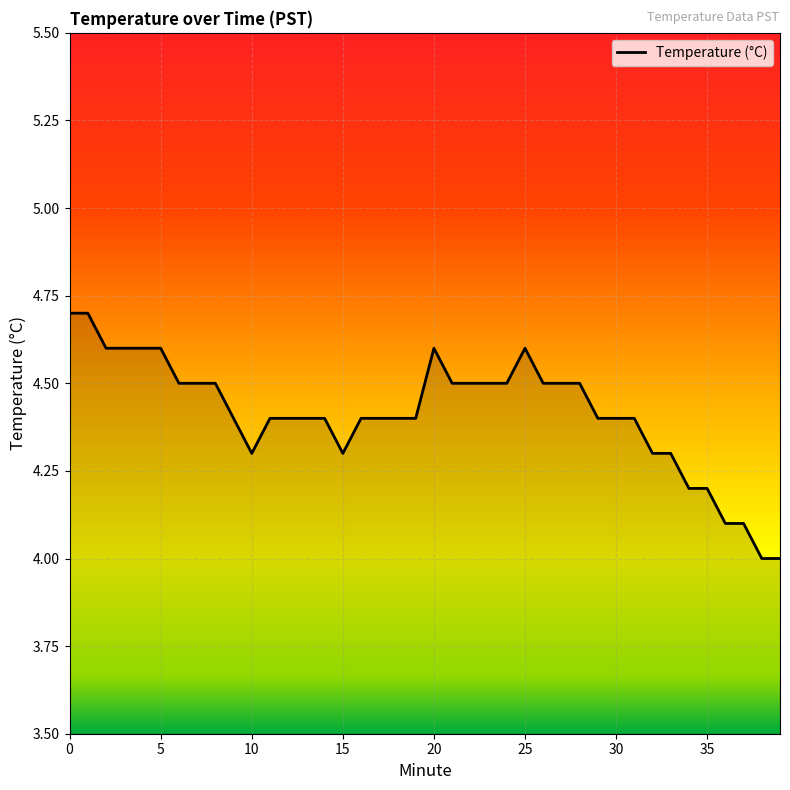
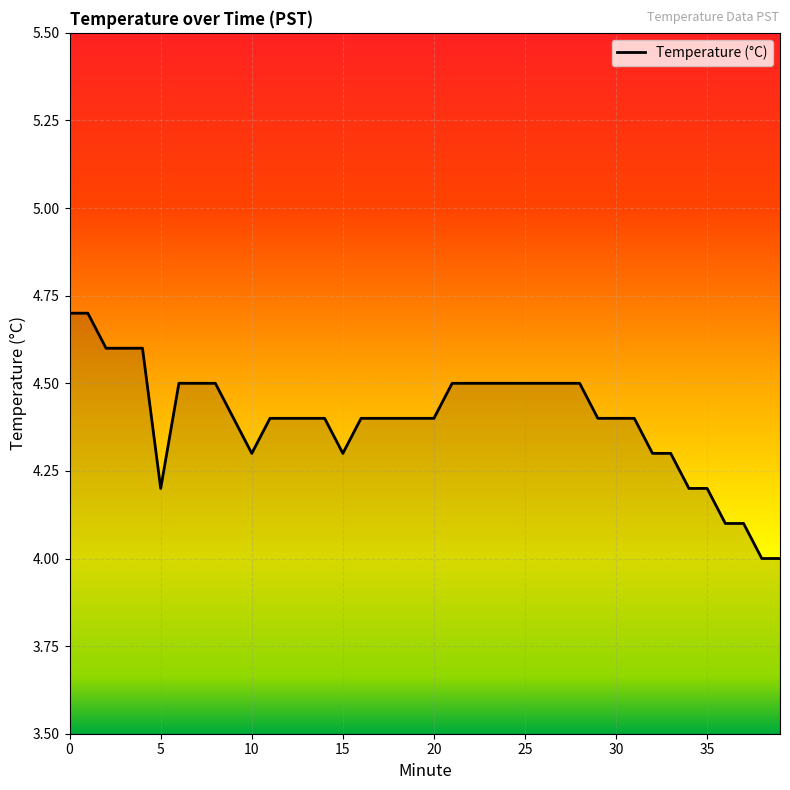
5: 4.6 -> 4.2
20: 4.6 -> 4.4
25: 4.6 -> 4.5
